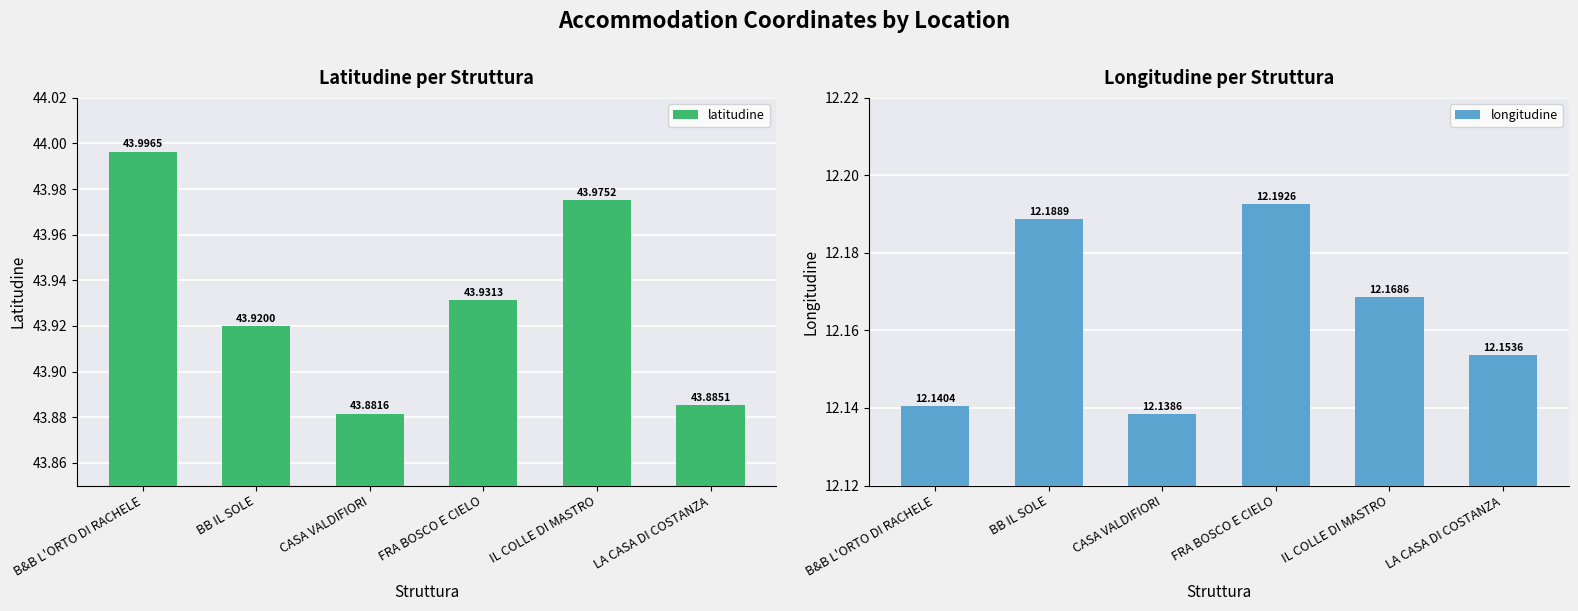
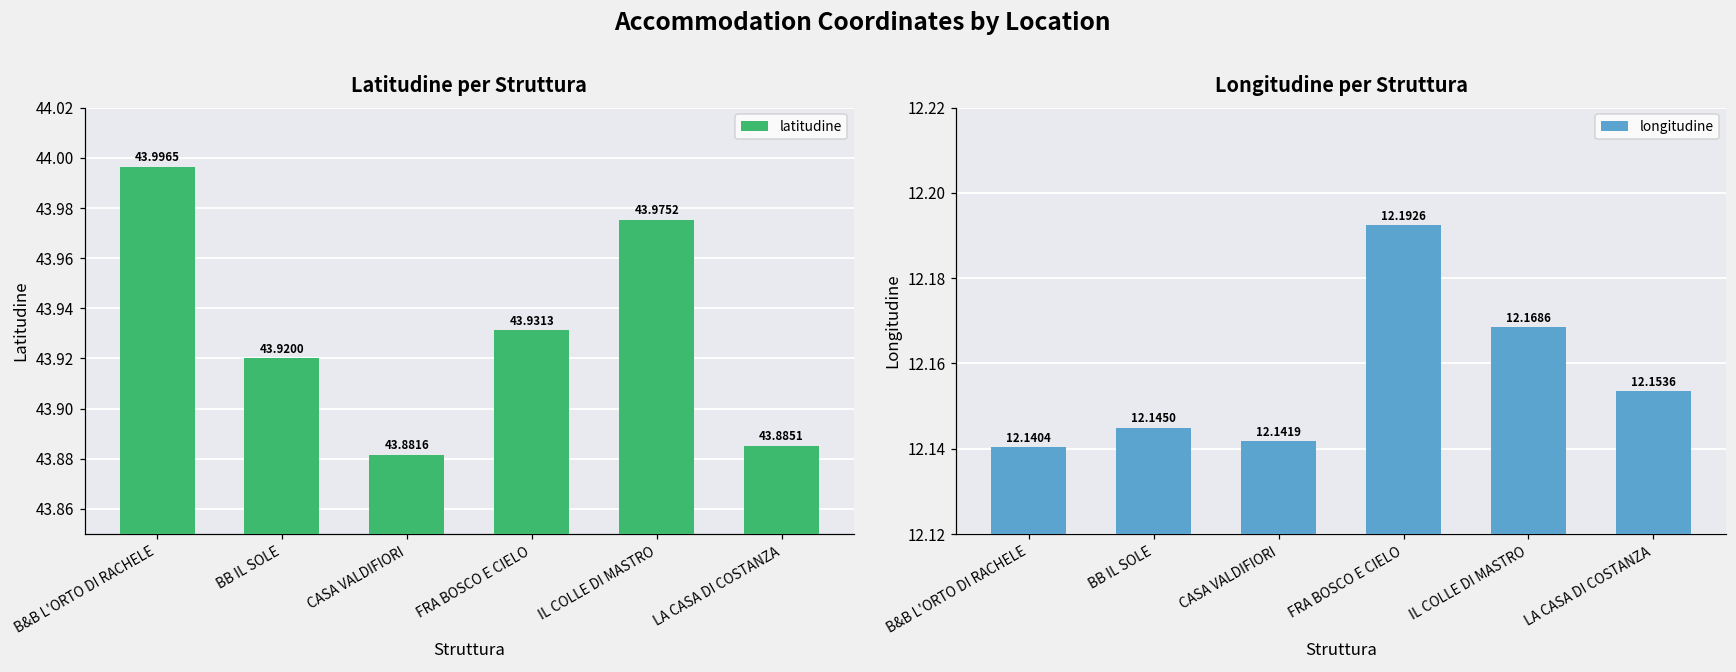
Longitudine per Struttura, BB IL SOLE: 12.1889 -> 12.1450
Longitudine per Struttura, CASA VALDIFIORI: 12.1386 -> 12.1419
